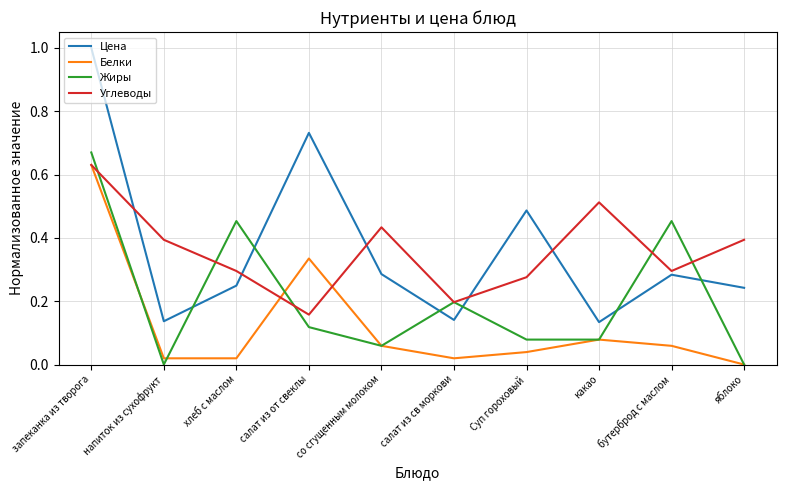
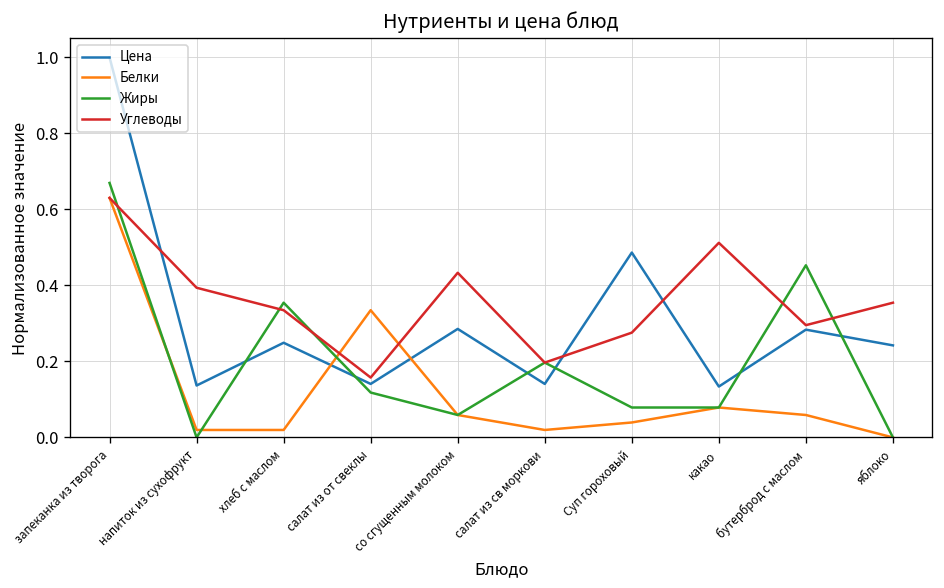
Жиры, хлеб с маслом: 0.45 -> 0.35
Углеводы, хлеб с маслом: 0.30 -> 0.33
Цена, салат из от свеклы: 0.73 -> 0.14
Углеводы, яблоко: 0.39 -> 0.35
